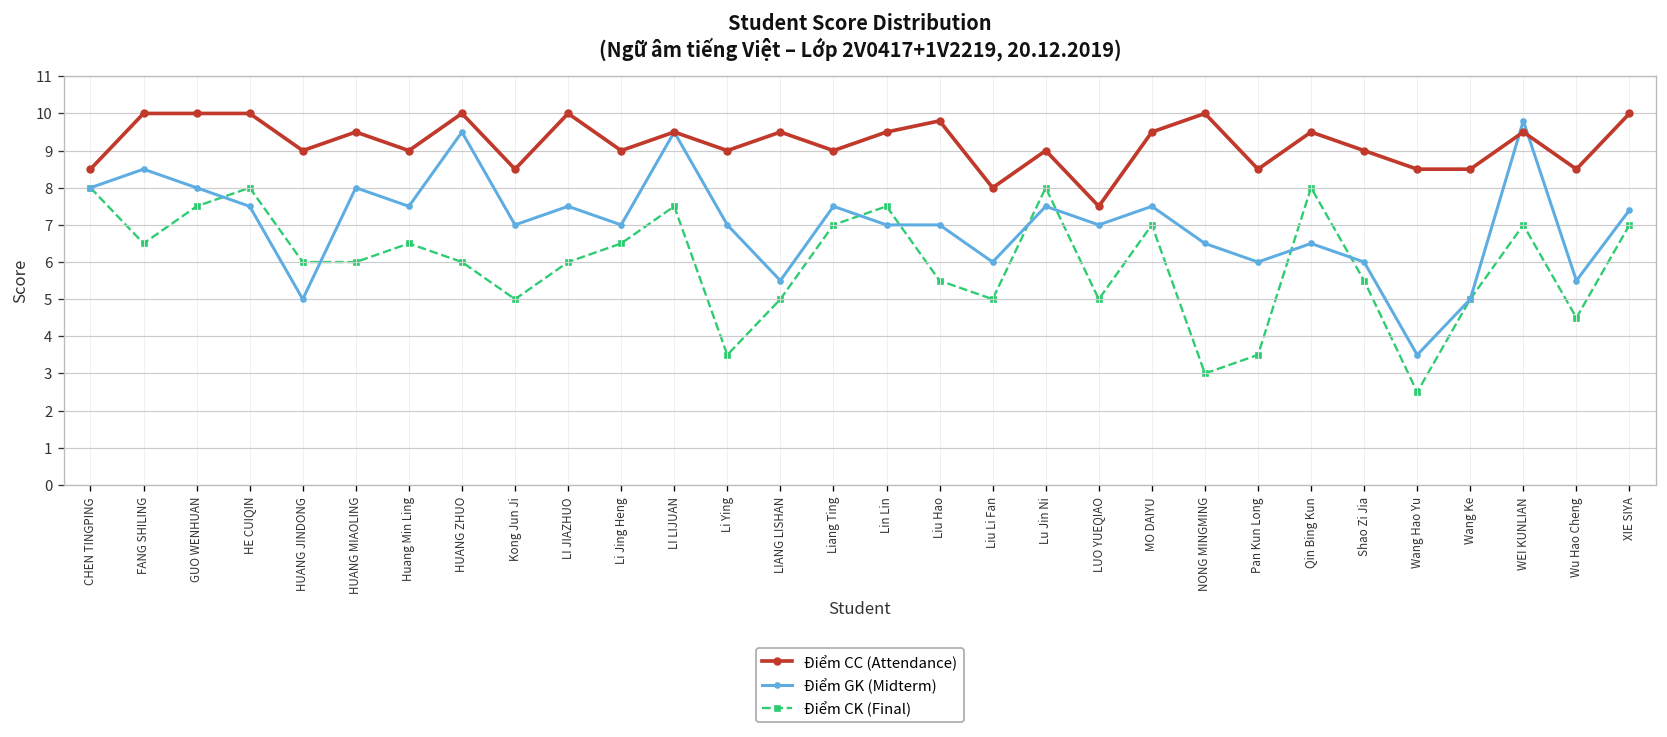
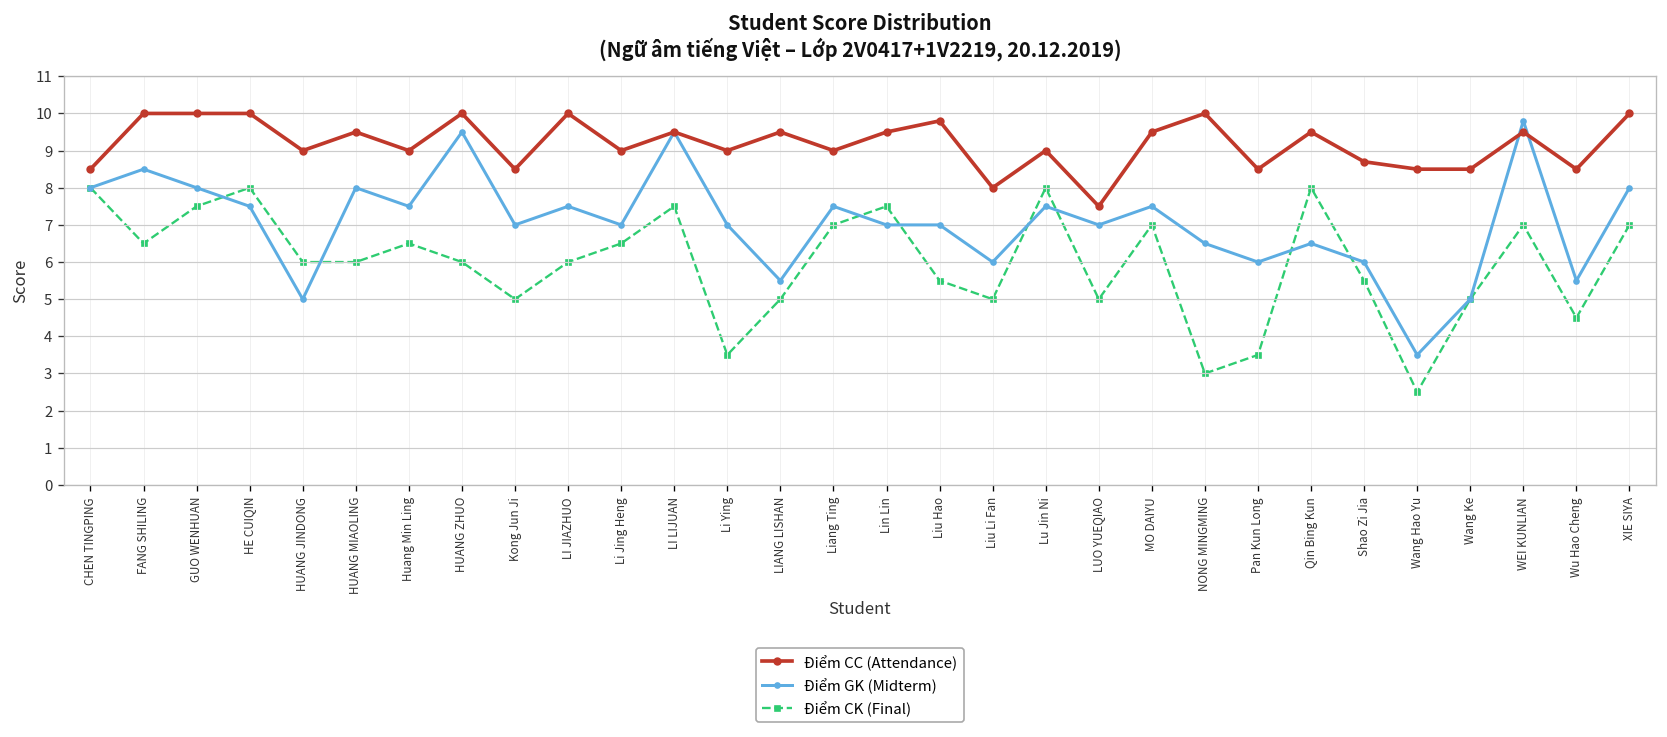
Điểm CC (Attendance), Shao Zi Jia: 9.0 -> 8.7
Điểm GK (Midterm), XIE SIYA: 7.4 -> 8.0
